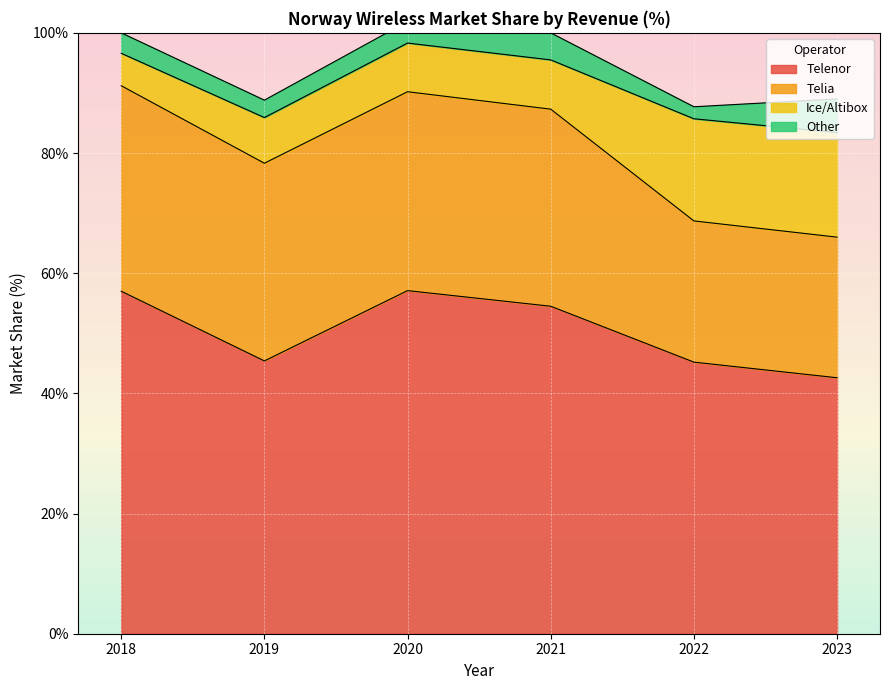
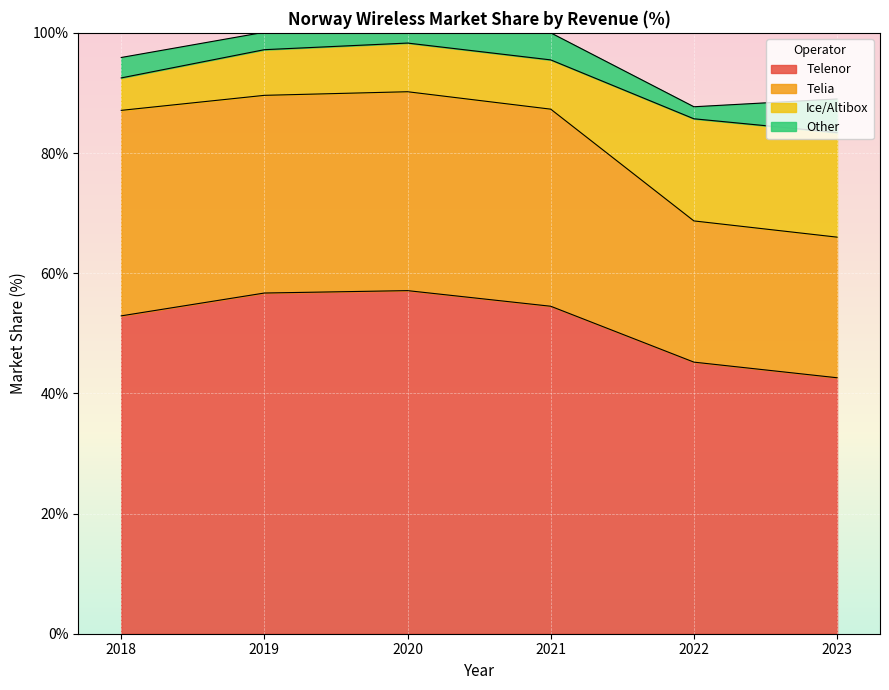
Telenor, 2018: 57% -> 53%
Telenor, 2019: 45% -> 57%
